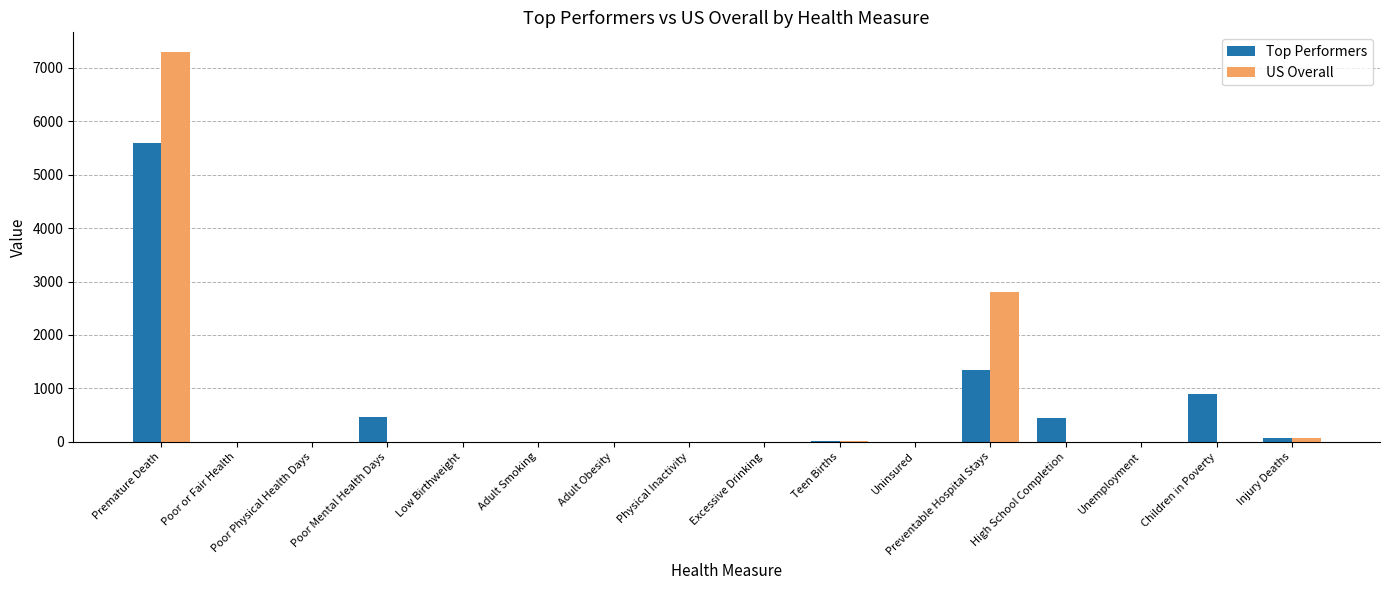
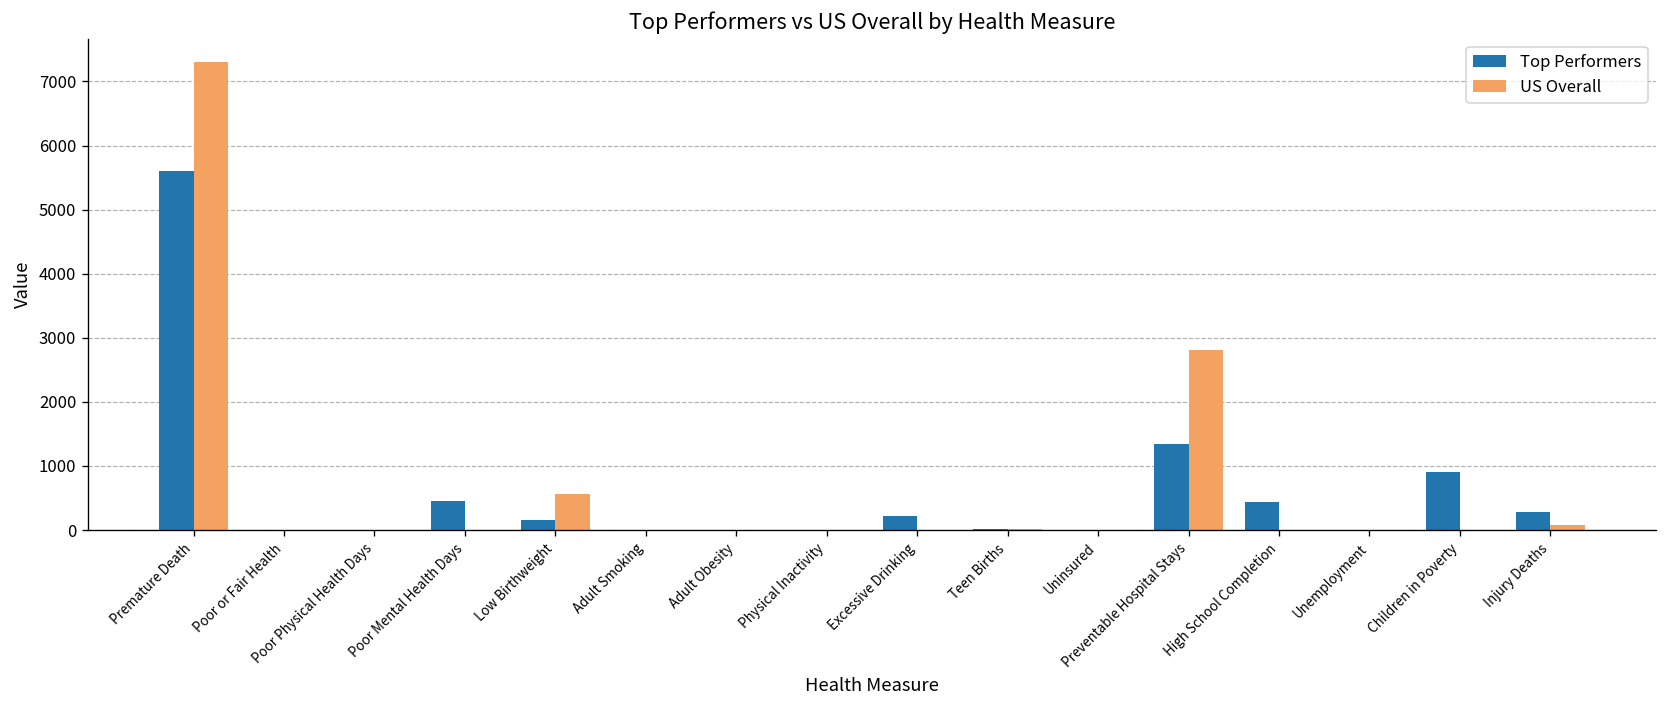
Top Performers, Low Birthweight: 0 -> 200
US Overall, Low Birthweight: 0 -> 600
Top Performers, Excessive Drinking: 0 -> 200
Top Performers, Injury Deaths: 100 -> 300
